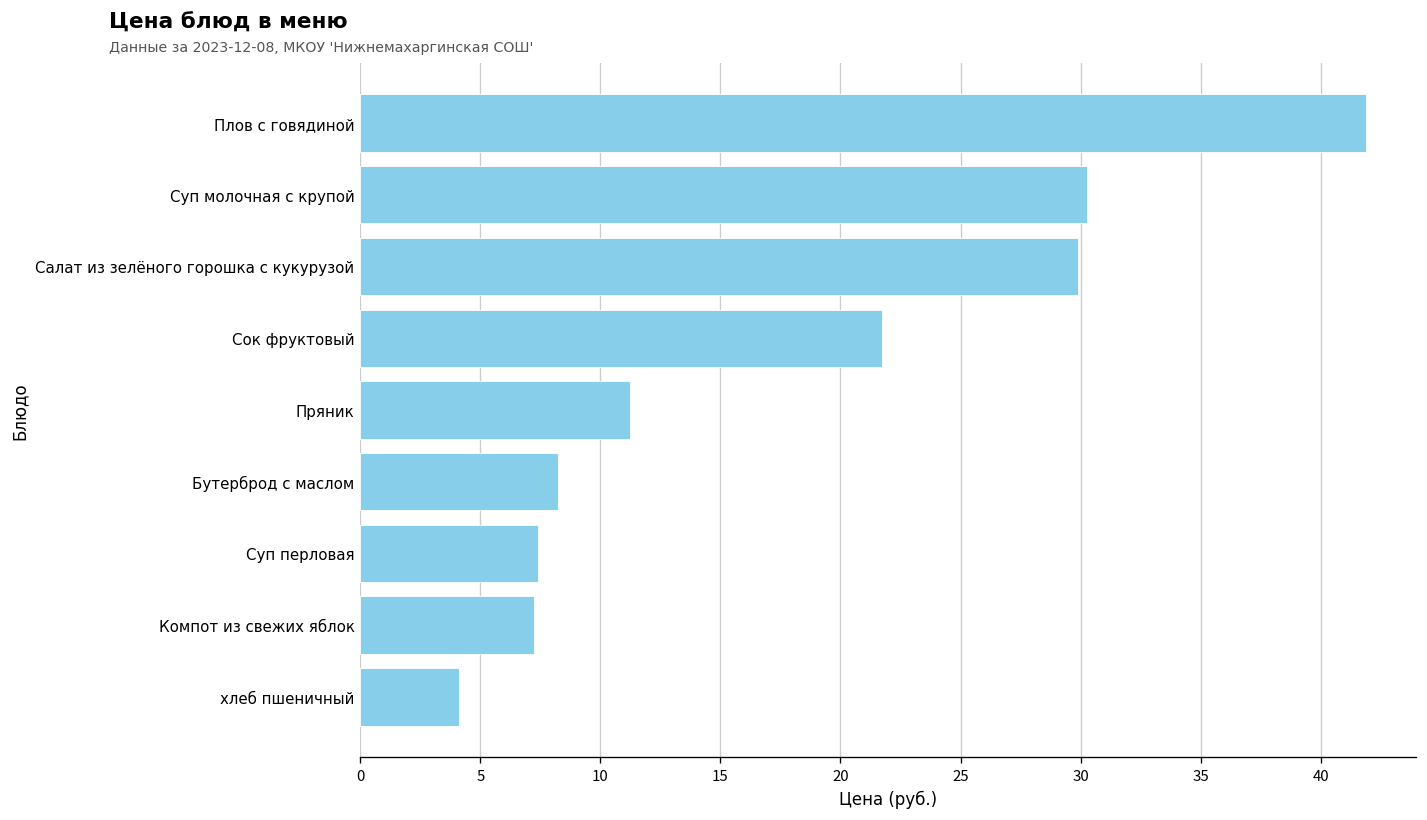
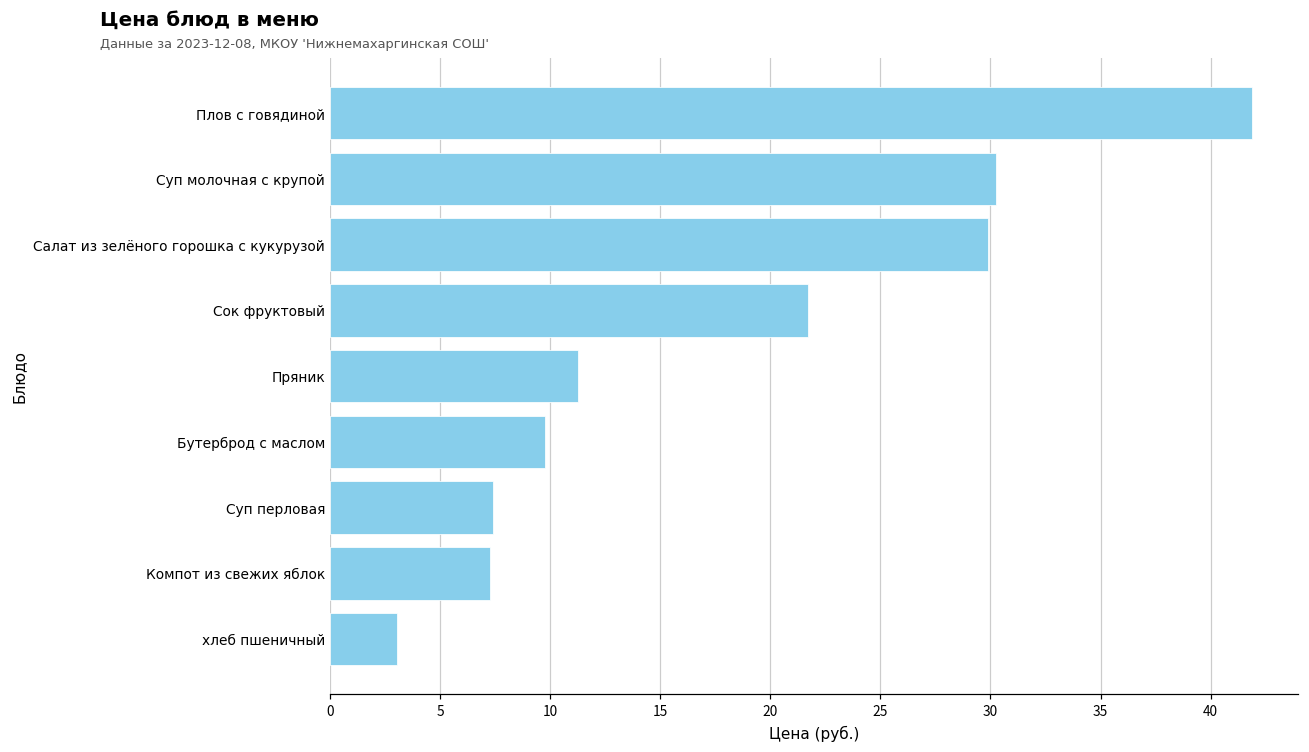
Бутерброд с маслом: 8.2 -> 9.8
хлеб пшеничный: 4.1 -> 3.1
